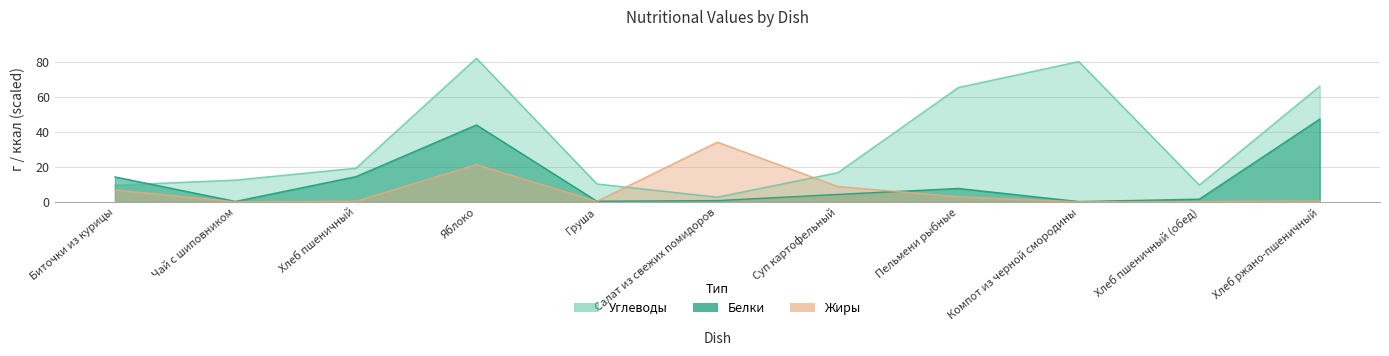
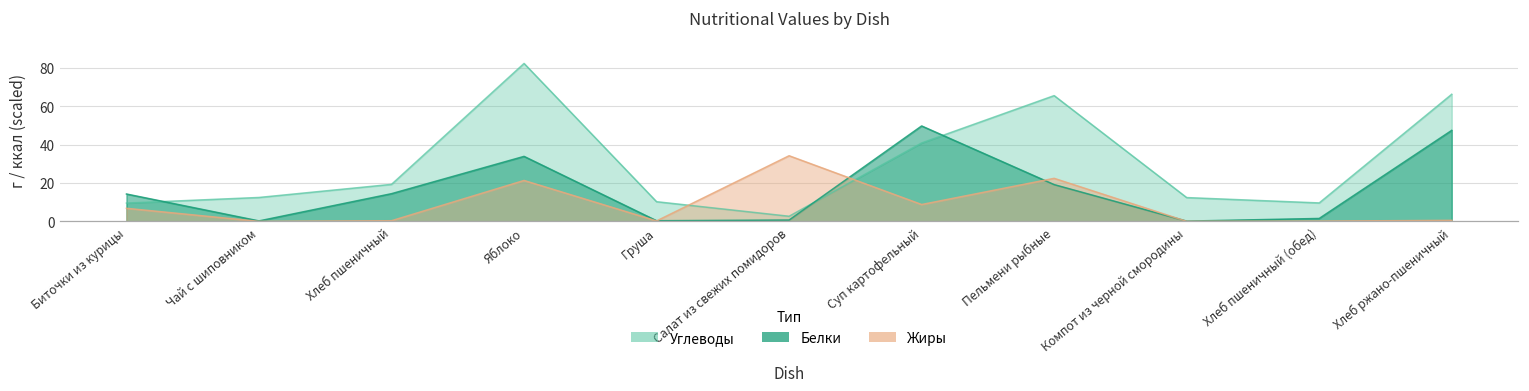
Белки, Яблоко: 44 -> 34
Углеводы, Суп картофельный: 17 -> 41
Белки, Суп картофельный: 4 -> 50
Белки, Пельмени рыбные: 8 -> 19
Жиры, Пельмени рыбные: 3 -> 22
Углеводы, Компот из черной смородины: 80 -> 12
